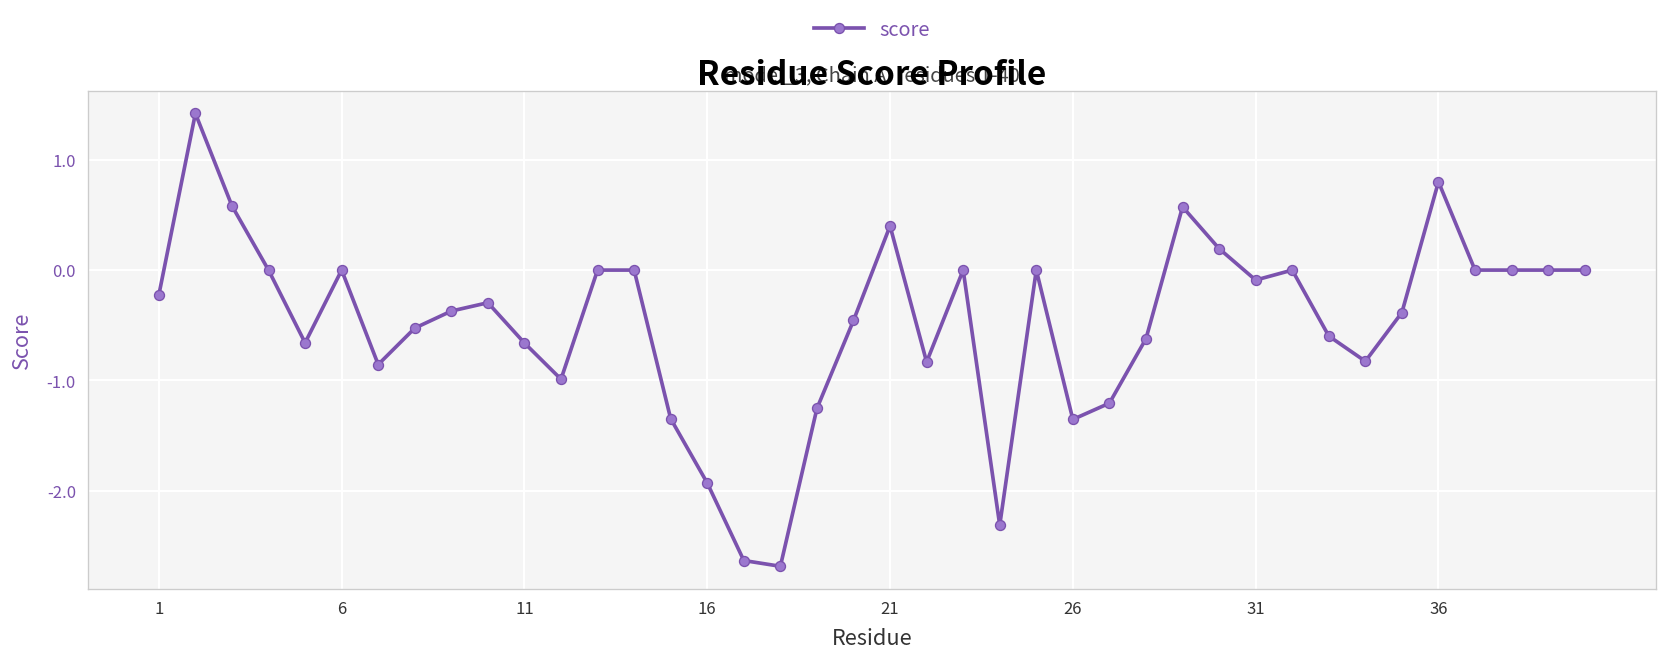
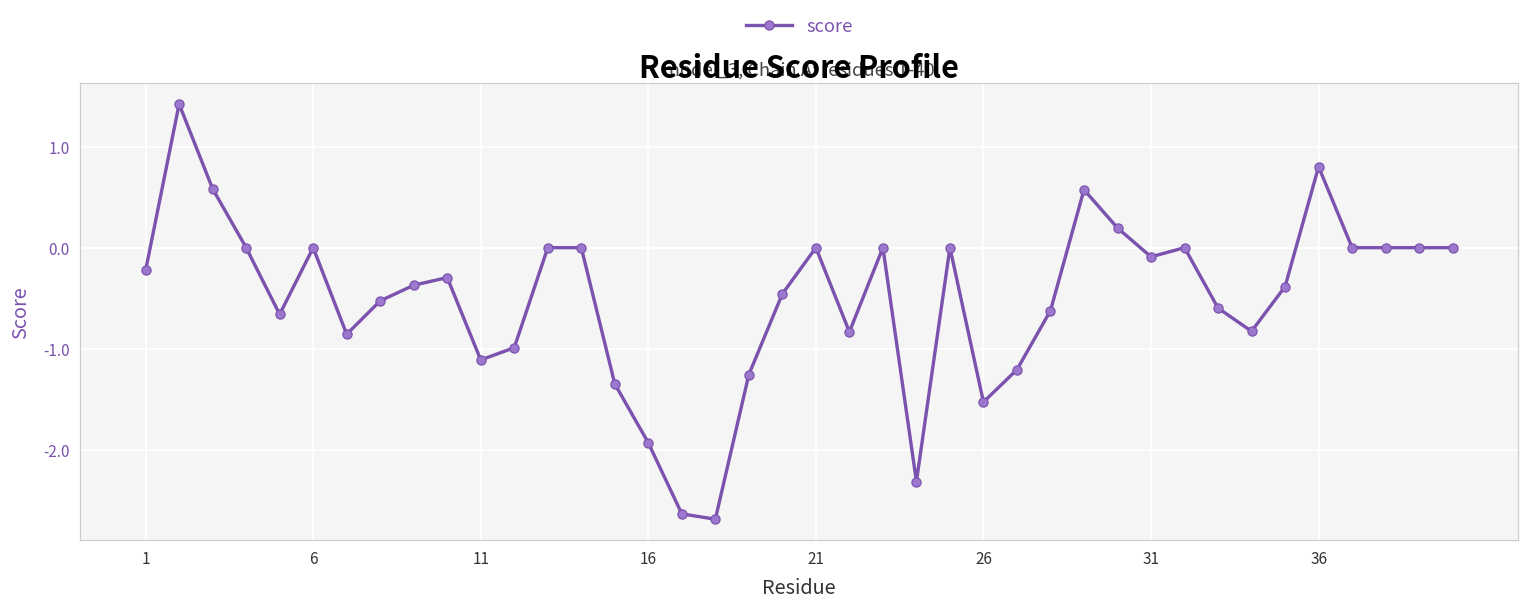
11: -0.7 -> -1.1
21: 0.4 -> 0.0
26: -1.4 -> -1.5
